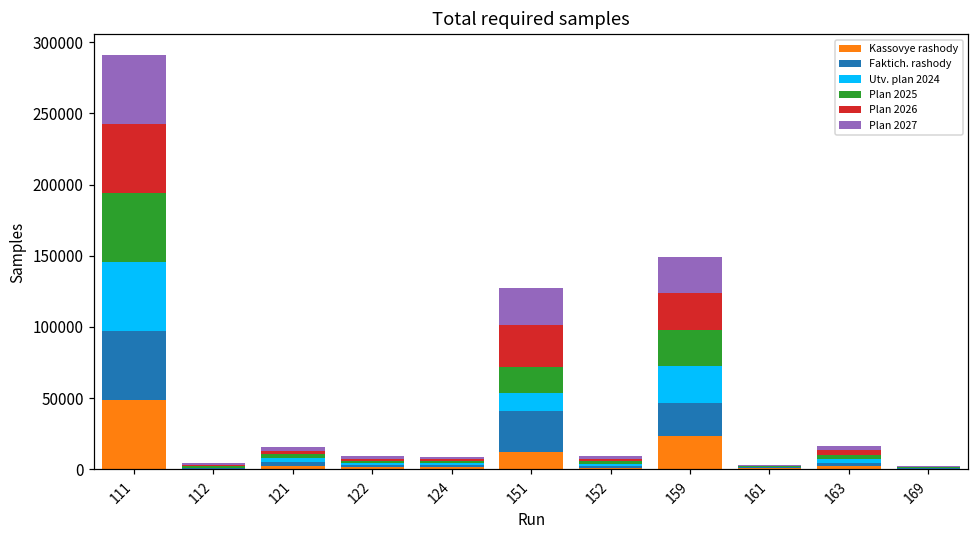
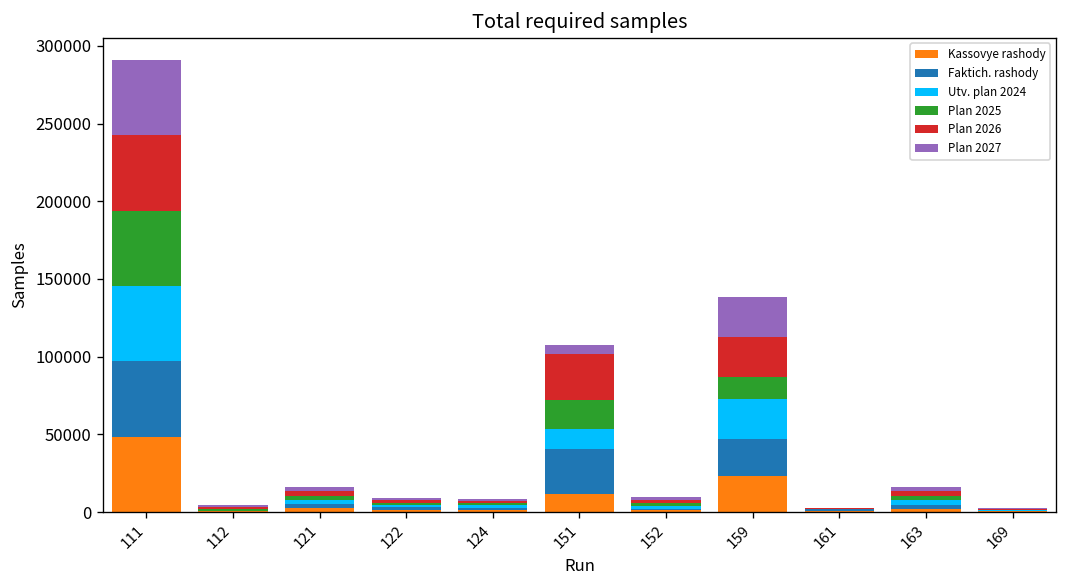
Plan 2027, 151: 26000 -> 6000
Plan 2025, 159: 26000 -> 15000
